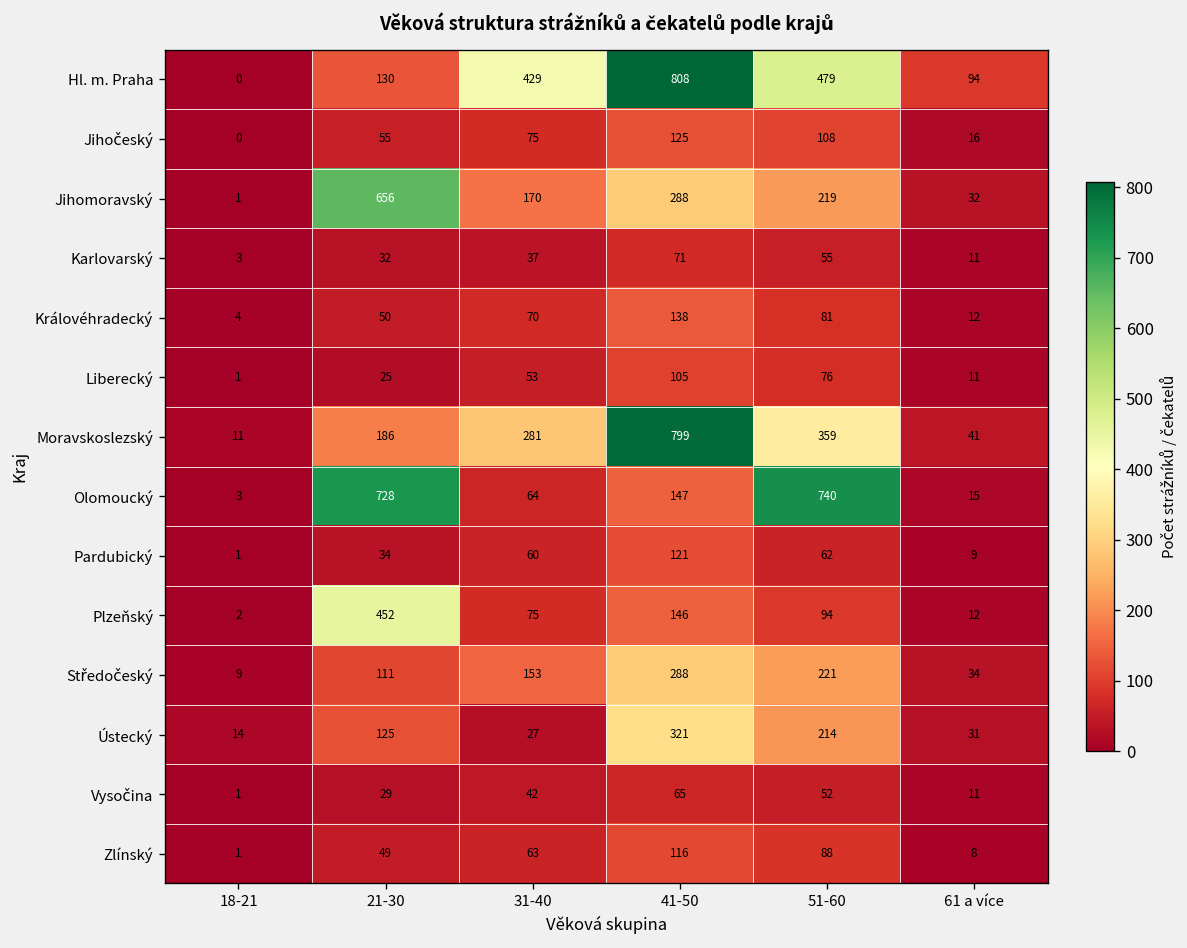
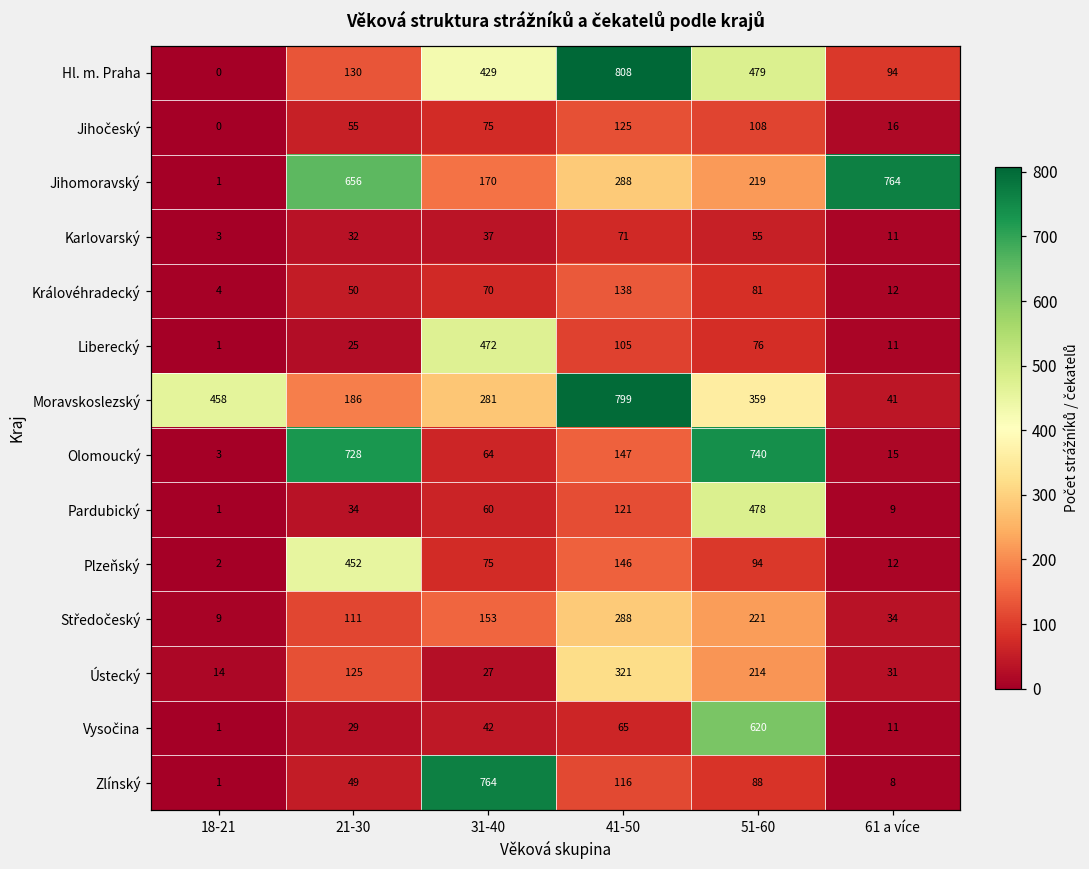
Jihomoravský, 61 a více: 32 -> 764
Liberecký, 31-40: 53 -> 472
Moravskoslezský, 18-21: 11 -> 458
Pardubický, 51-60: 62 -> 478
Vysočina, 51-60: 52 -> 620
Zlínský, 31-40: 63 -> 764
